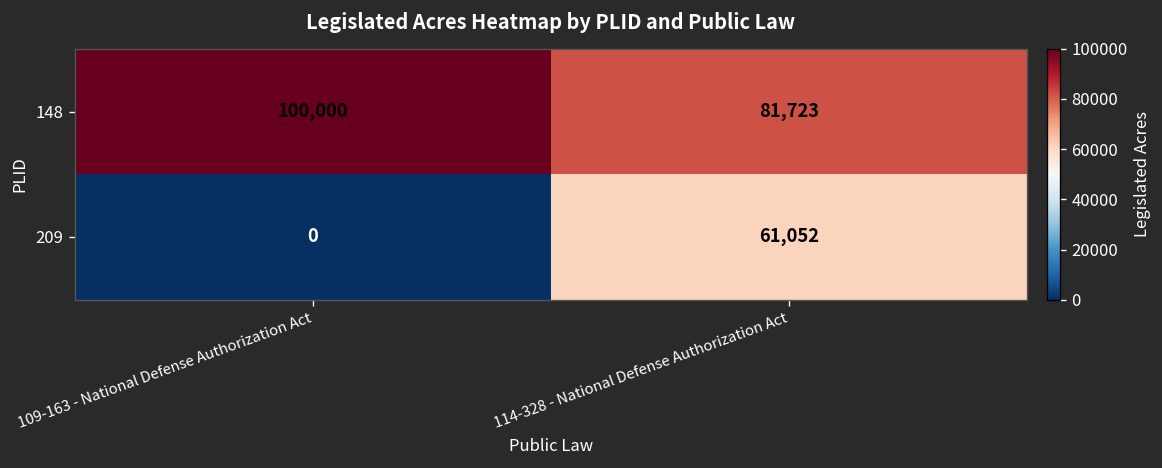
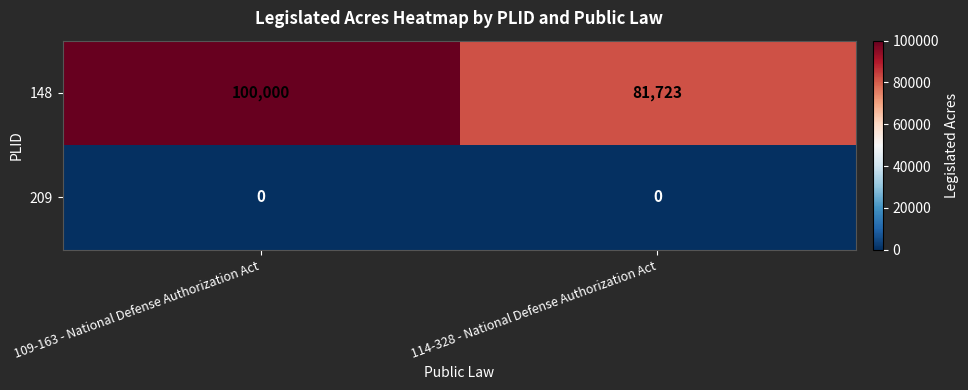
209, 114-328 - National Defense Authorization Act: 61,052 -> 0
